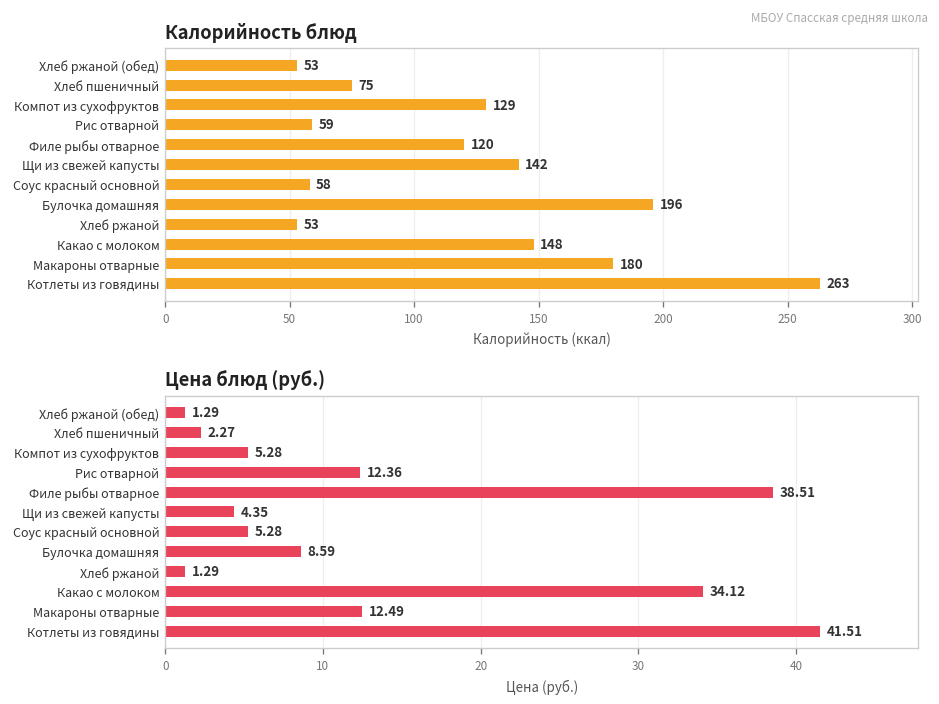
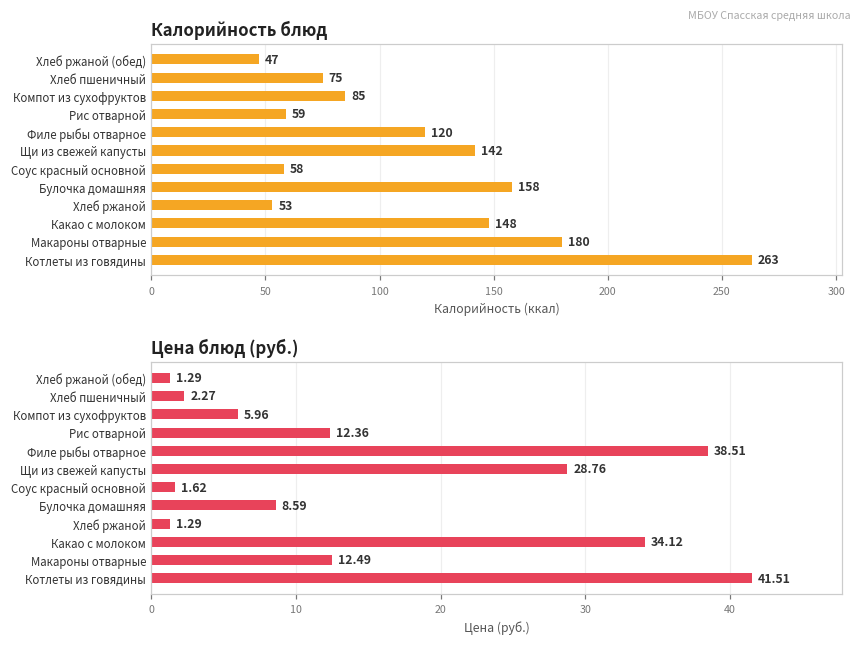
Калорийность блюд, Хлеб ржаной (обед): 53 -> 47
Калорийность блюд, Компот из сухофруктов: 129 -> 85
Калорийность блюд, Булочка домашняя: 196 -> 158
Цена блюд (руб.), Компот из сухофруктов: 5.28 -> 5.96
Цена блюд (руб.), Щи из свежей капусты: 4.35 -> 28.76
Цена блюд (руб.), Соус красный основной: 5.28 -> 1.62
